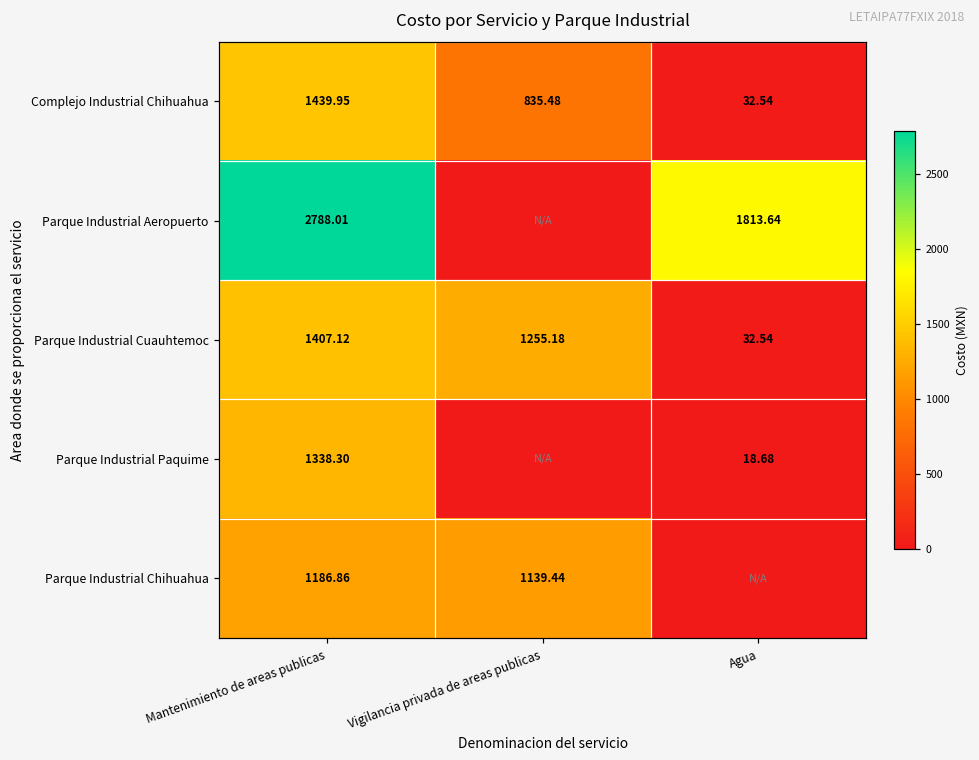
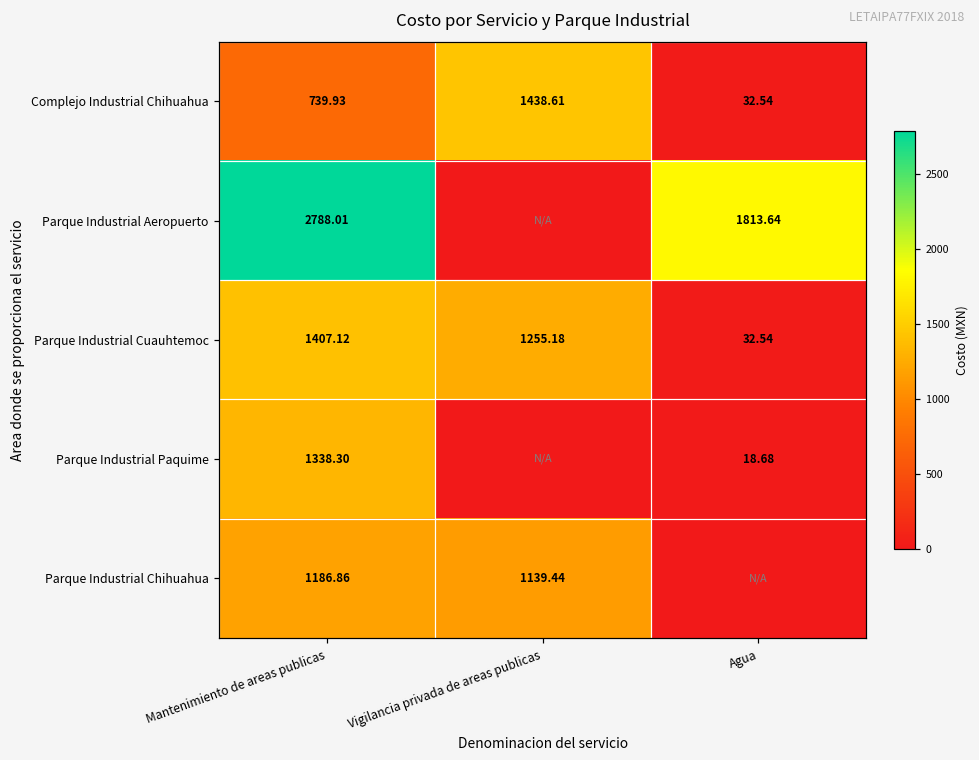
Complejo Industrial Chihuahua, Mantenimiento de areas publicas: 1439.95 -> 739.93
Complejo Industrial Chihuahua, Vigilancia privada de areas publicas: 835.48 -> 1438.61
